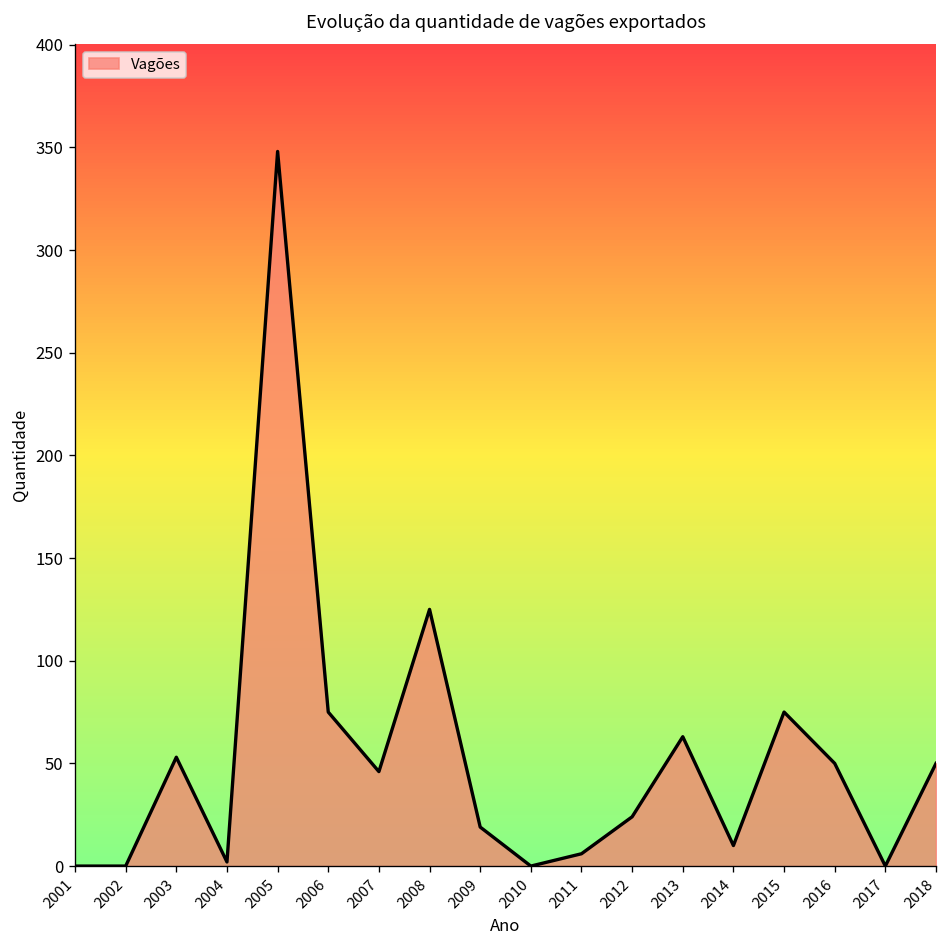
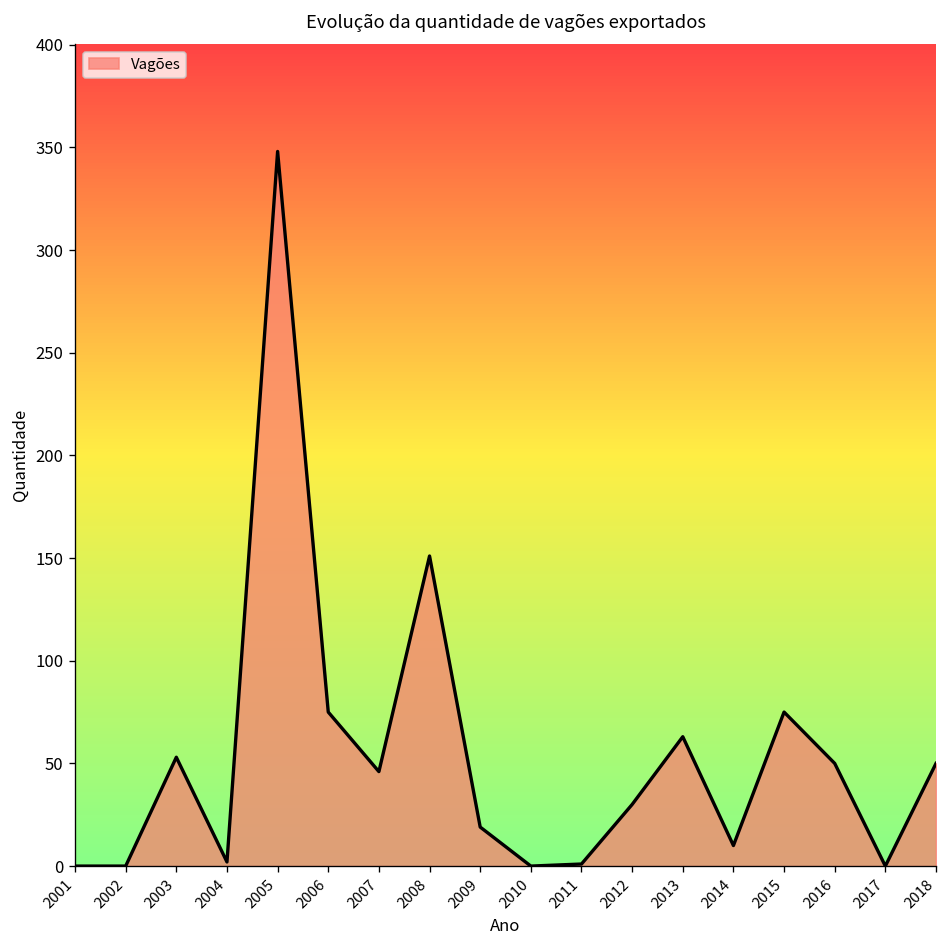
2008: 125 -> 151
2011: 6 -> 1
2012: 24 -> 30
